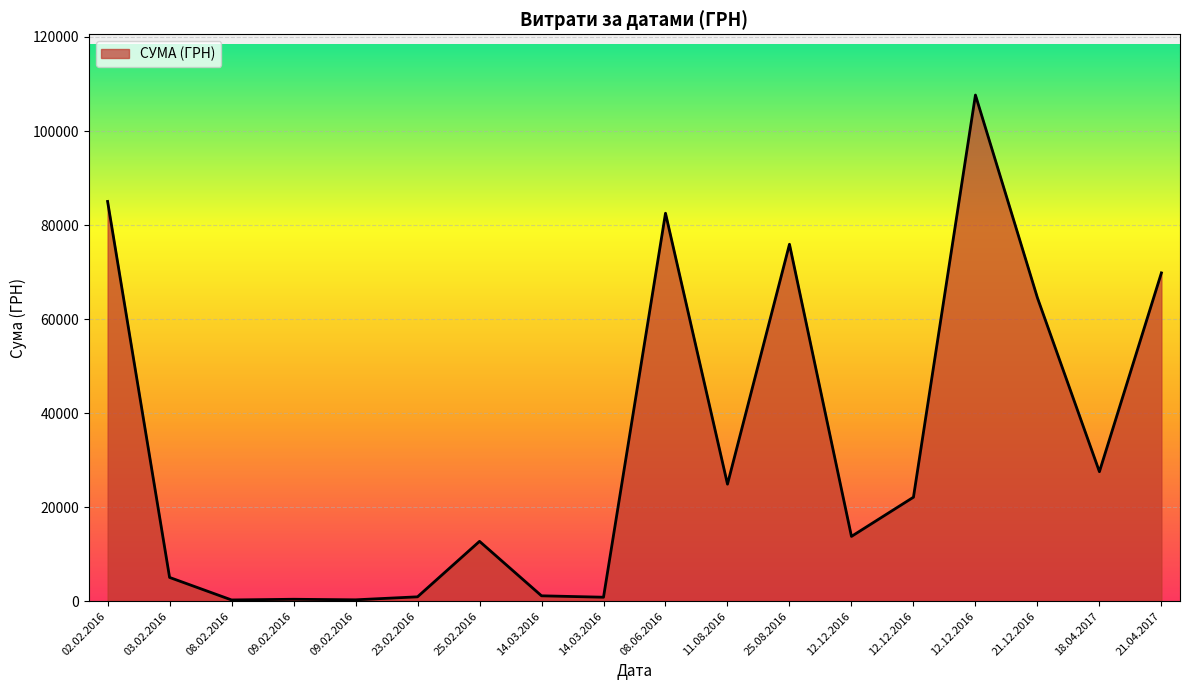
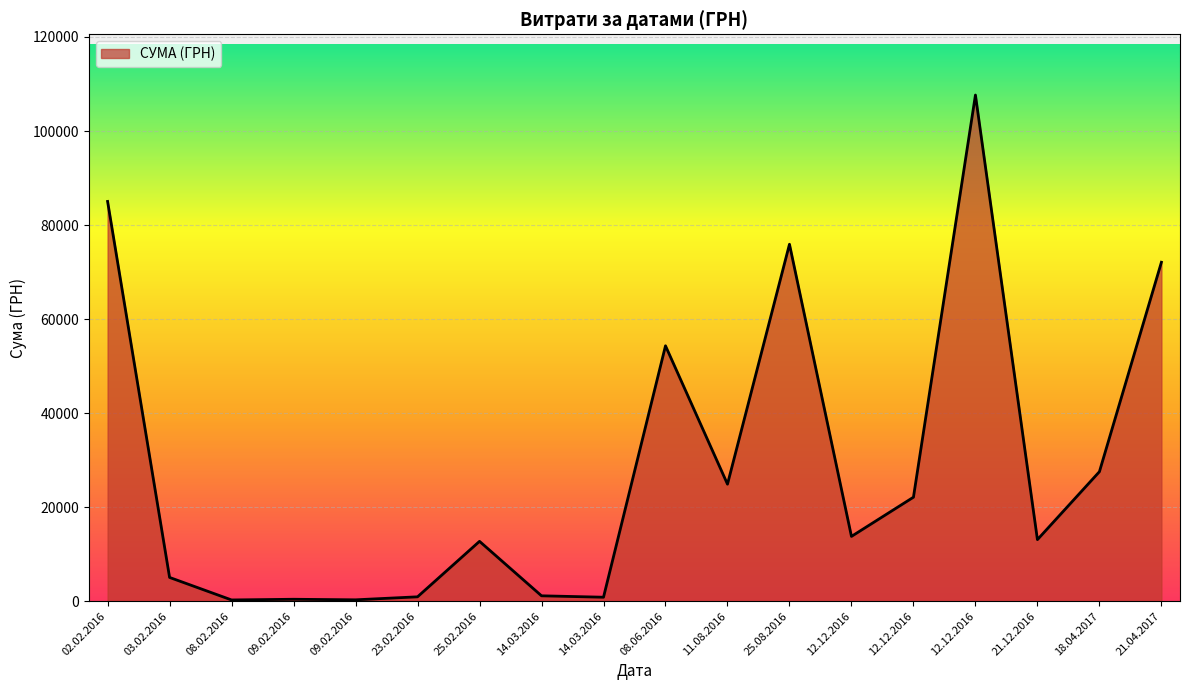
08.06.2016: 83000 -> 54000
21.12.2016: 65000 -> 13000
21.04.2017: 70000 -> 72000
